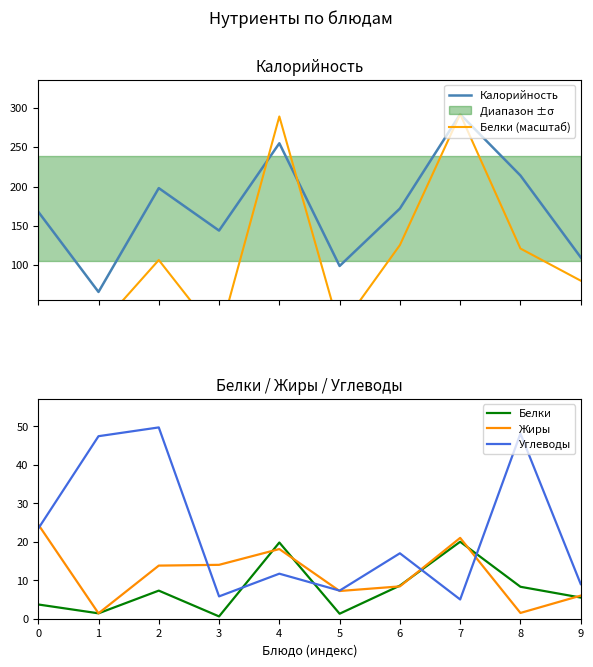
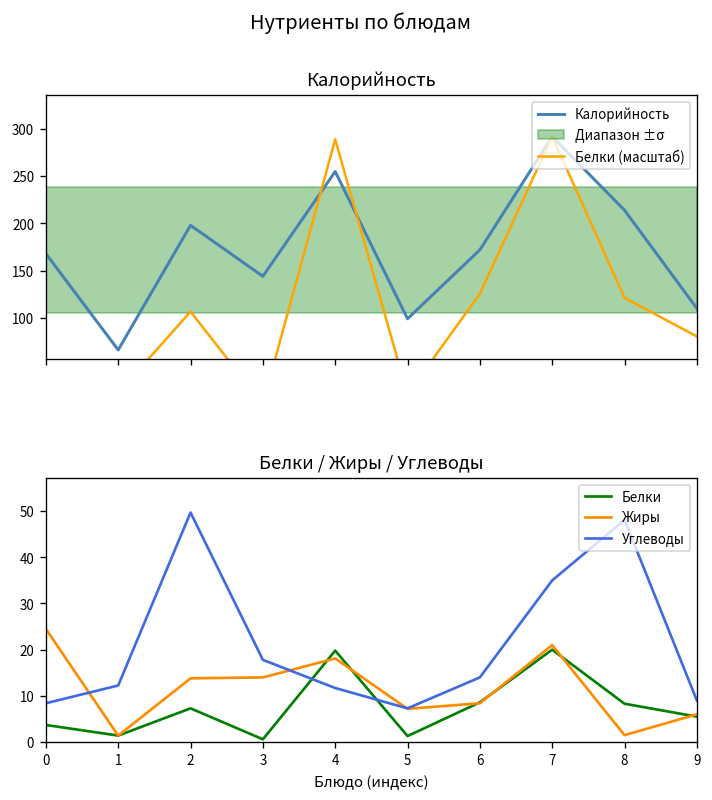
Белки / Жиры / Углеводы, Углеводы, 0: 23 -> 8
Белки / Жиры / Углеводы, Углеводы, 1: 47 -> 12
Белки / Жиры / Углеводы, Углеводы, 3: 6 -> 18
Белки / Жиры / Углеводы, Углеводы, 6: 17 -> 14
Белки / Жиры / Углеводы, Углеводы, 7: 5 -> 35
